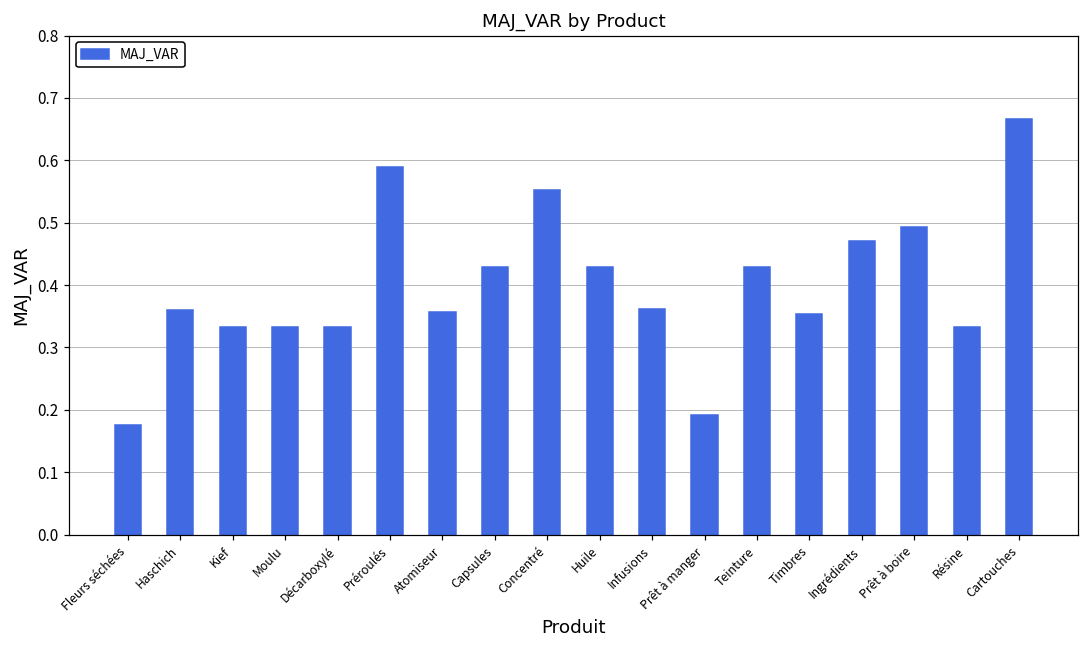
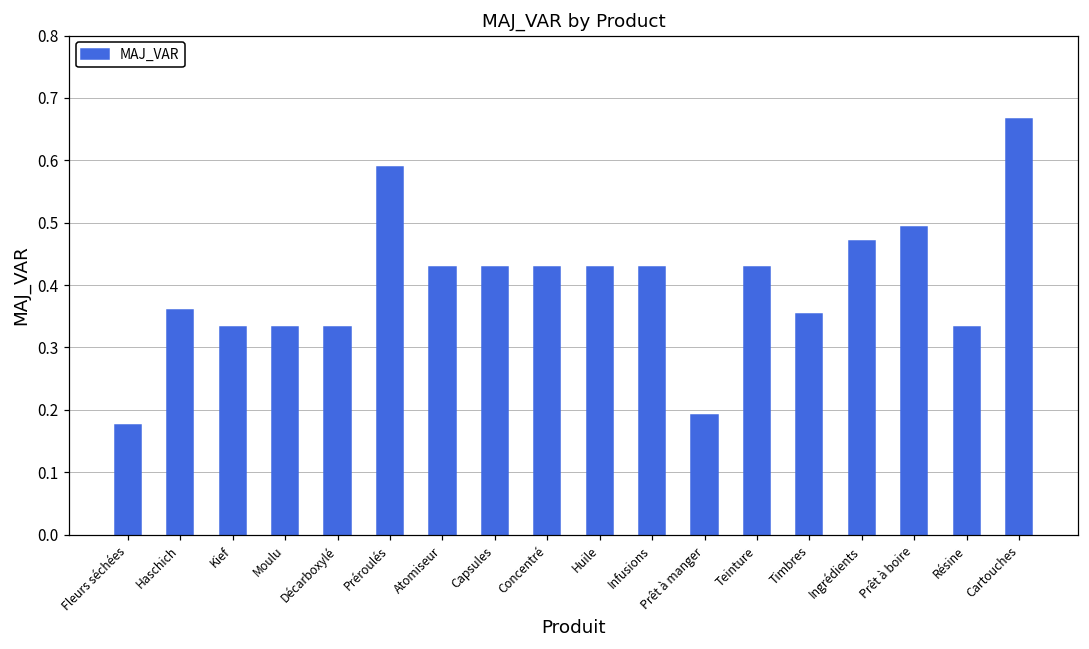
Atomiseur: 0.36 -> 0.43
Concentré: 0.55 -> 0.43
Infusions: 0.36 -> 0.43
